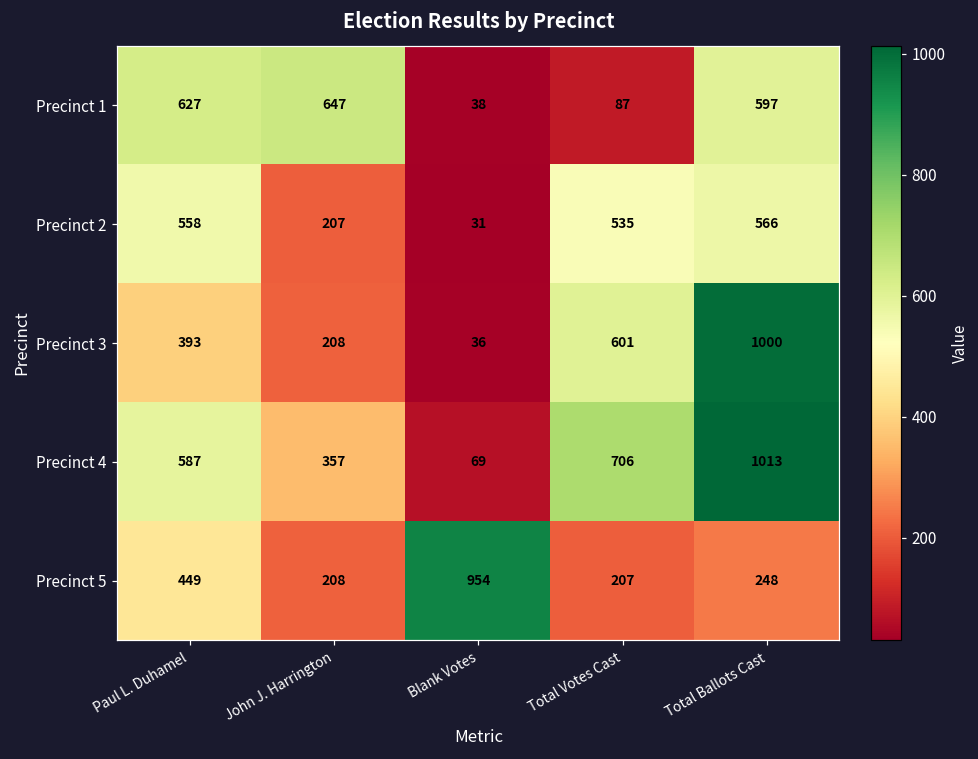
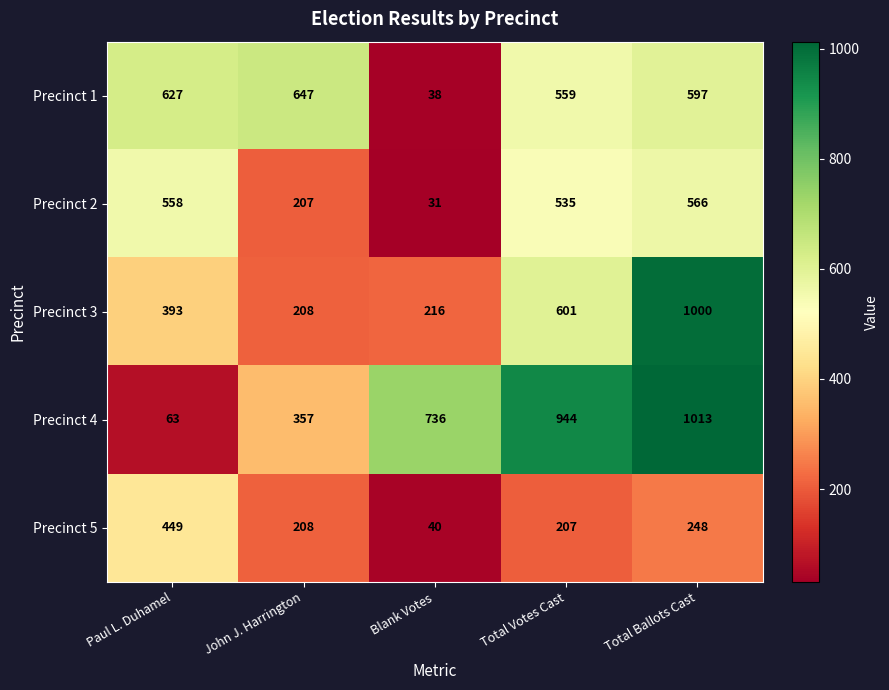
Precinct 1, Total Votes Cast: 87 -> 559
Precinct 3, Blank Votes: 36 -> 216
Precinct 4, Paul L. Duhamel: 587 -> 63
Precinct 4, Blank Votes: 69 -> 736
Precinct 4, Total Votes Cast: 706 -> 944
Precinct 5, Blank Votes: 954 -> 40
